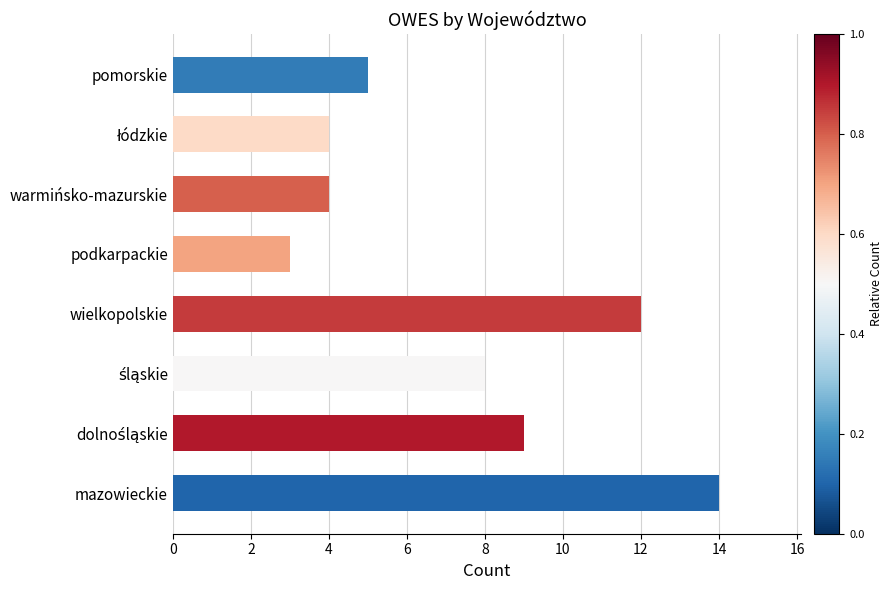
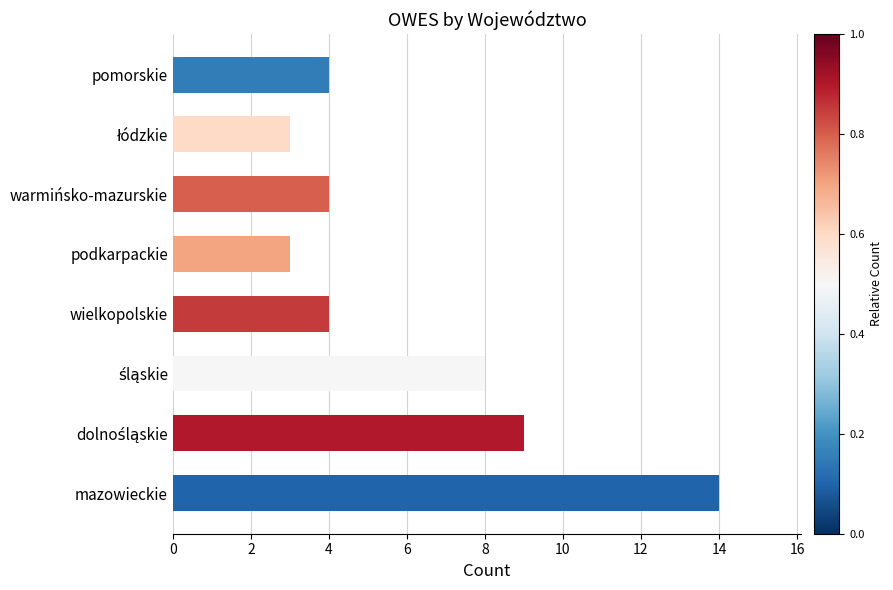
pomorskie: 5 -> 4
łódzkie: 4 -> 3
wielkopolskie: 12 -> 4
